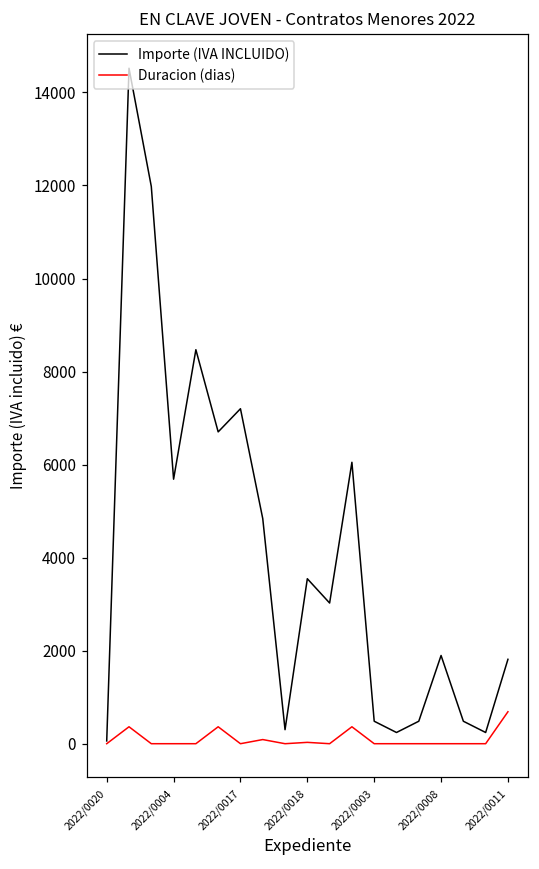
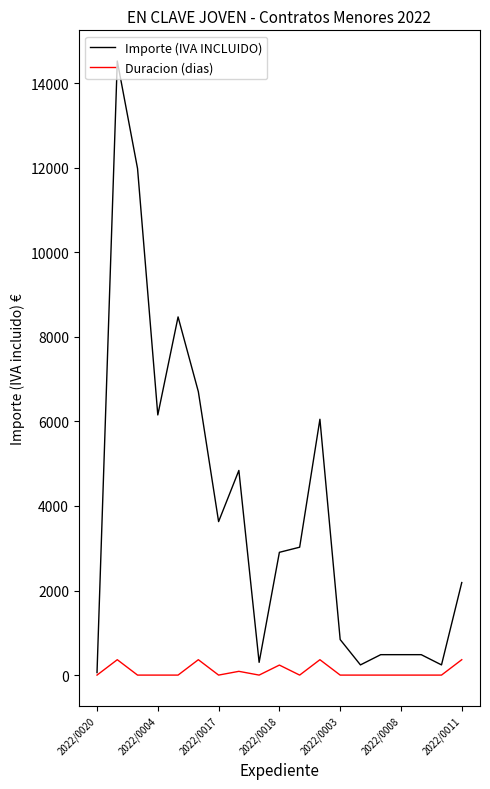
Importe (IVA INCLUIDO), 2022/0004: 5700 -> 6200
Importe (IVA INCLUIDO), 2022/0017: 7200 -> 3600
Importe (IVA INCLUIDO), 2022/0018: 3500 -> 2900
Duracion (dias), 2022/0018: 0 -> 200
Importe (IVA INCLUIDO), 2022/0003: 500 -> 800
Importe (IVA INCLUIDO), 2022/0008: 1900 -> 500
Importe (IVA INCLUIDO), 2022/0011: 1800 -> 2200
Duracion (dias), 2022/0011: 700 -> 400
